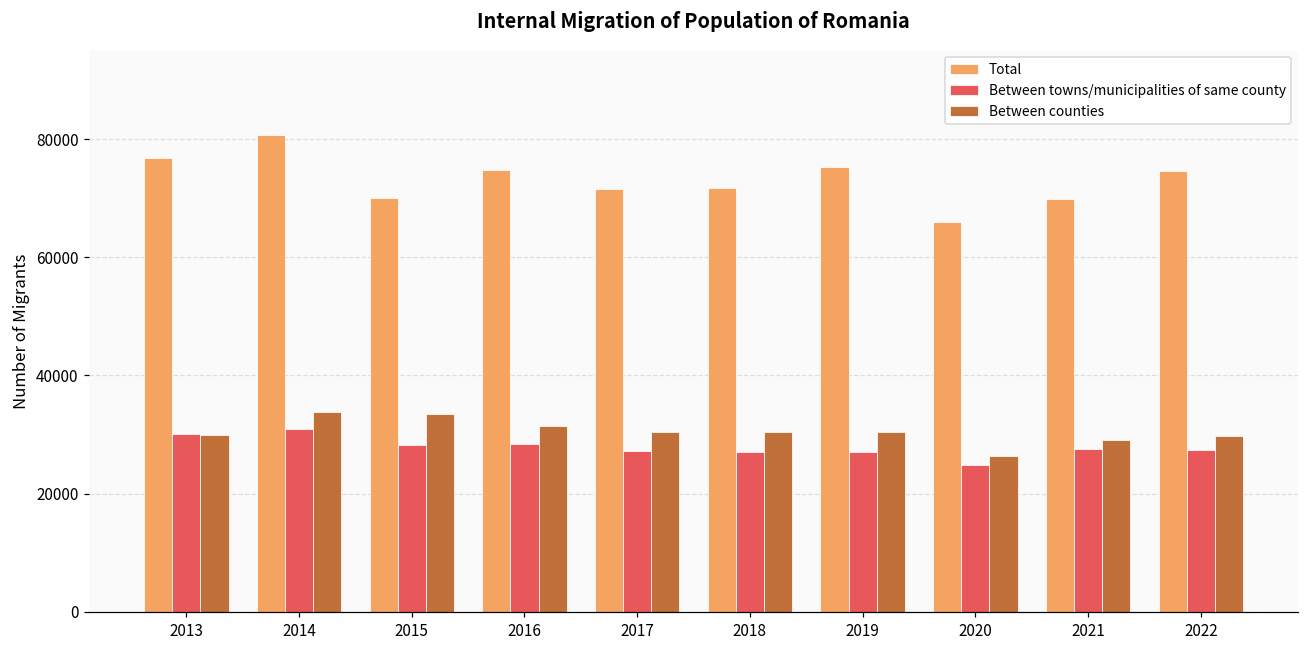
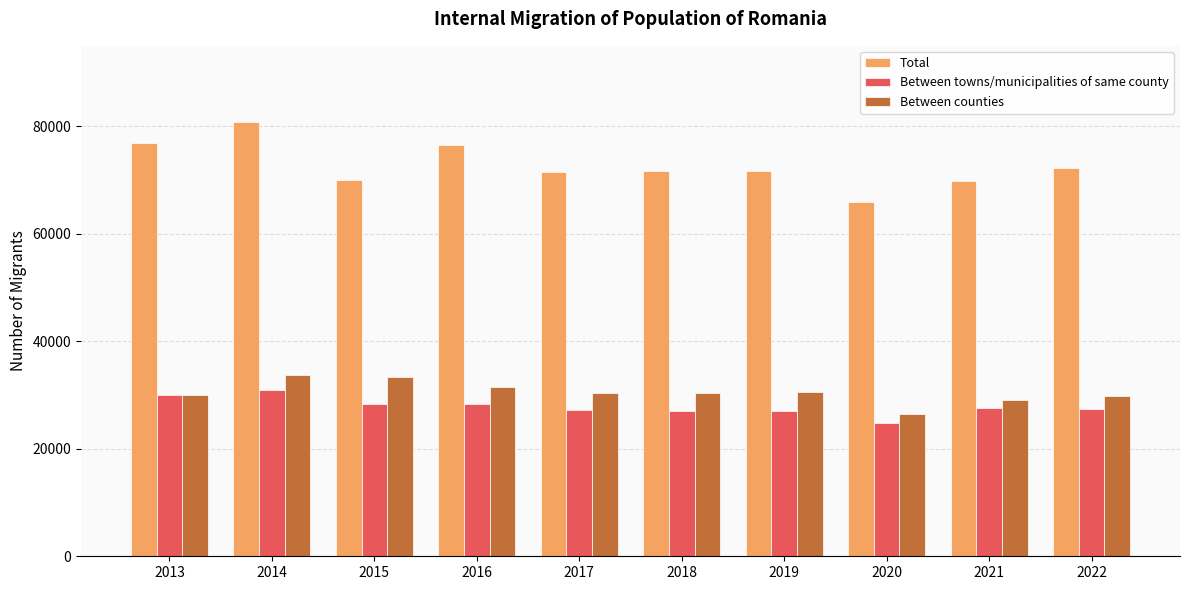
Total, 2016: 75000 -> 77000
Total, 2019: 75000 -> 72000
Total, 2022: 75000 -> 72000
